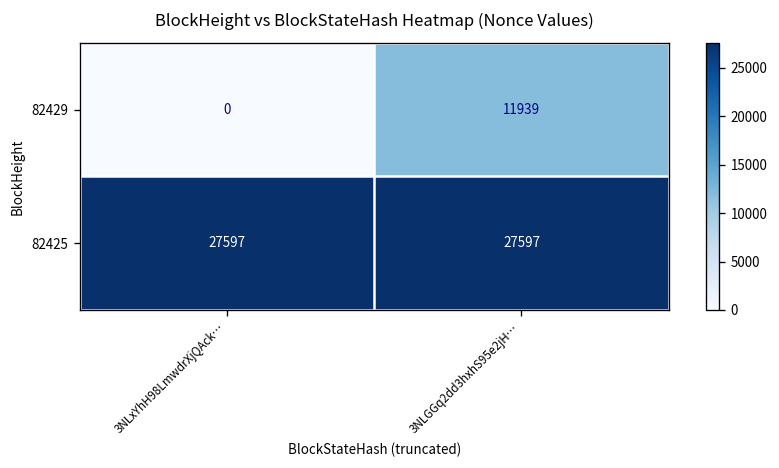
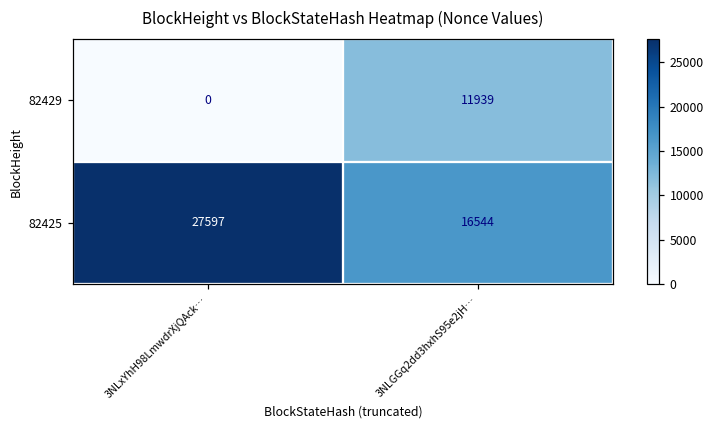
82425, 3NLGGq2dd3hxhS95e2jH…: 27597 -> 16544
